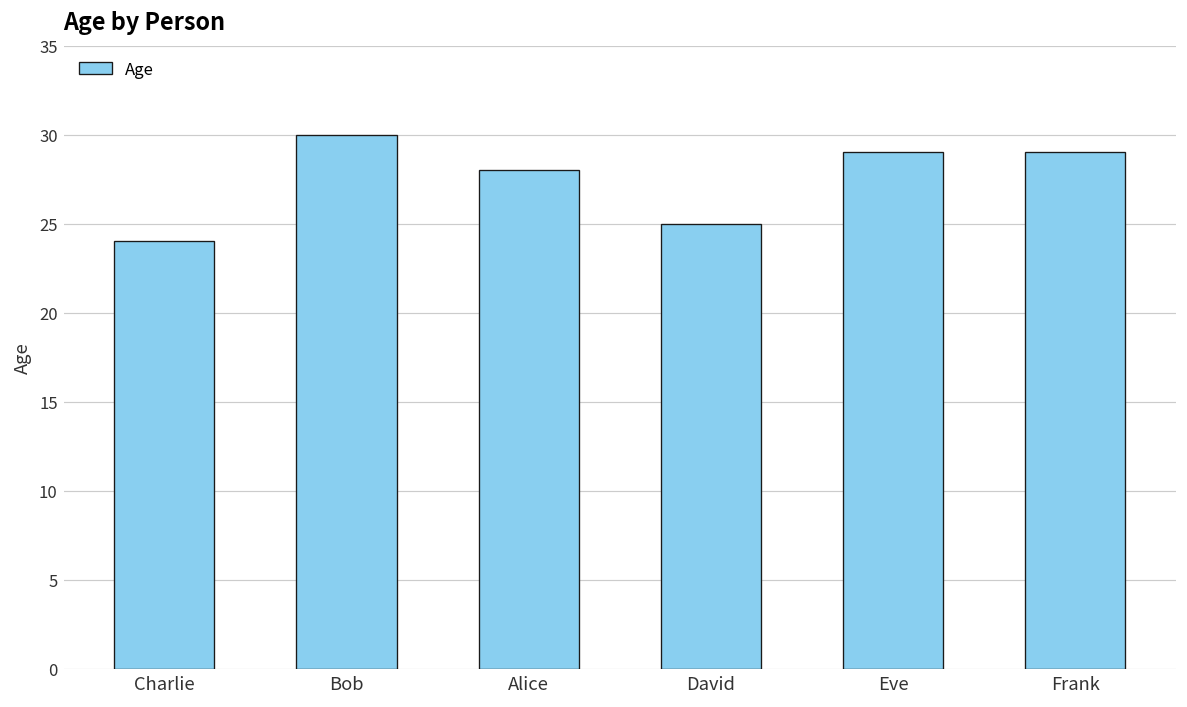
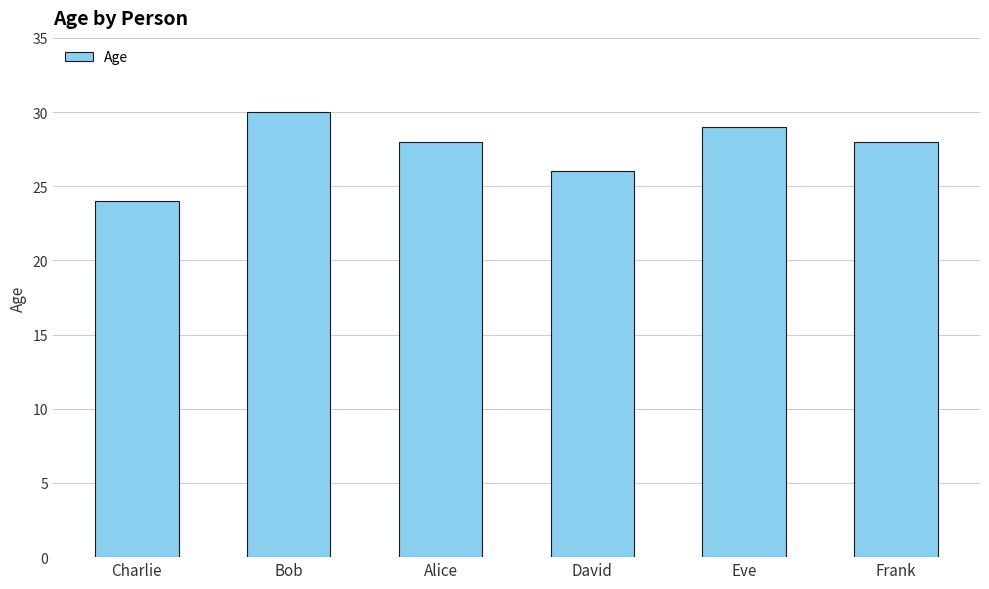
David: 25 -> 26
Frank: 29 -> 28
